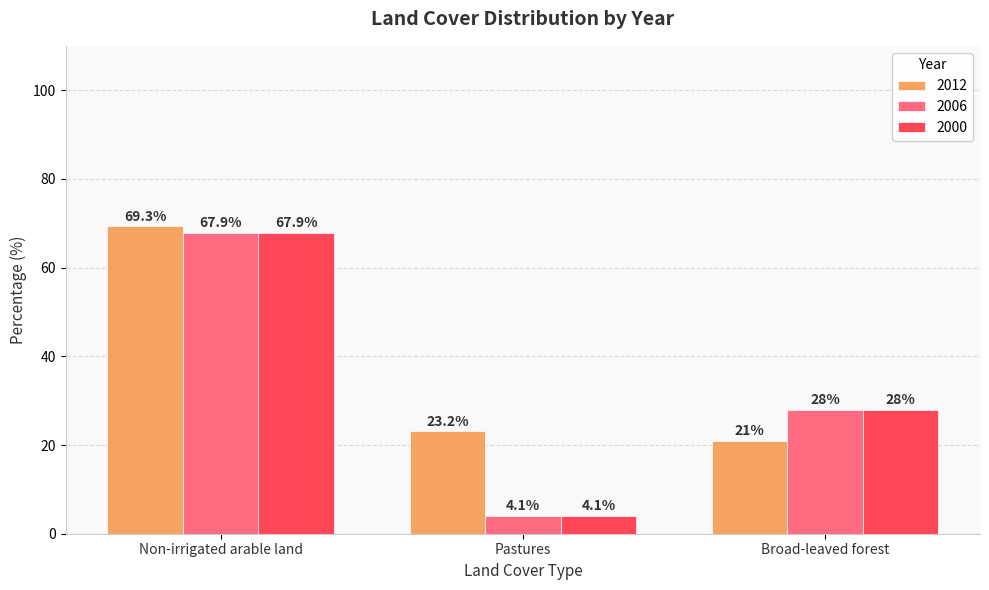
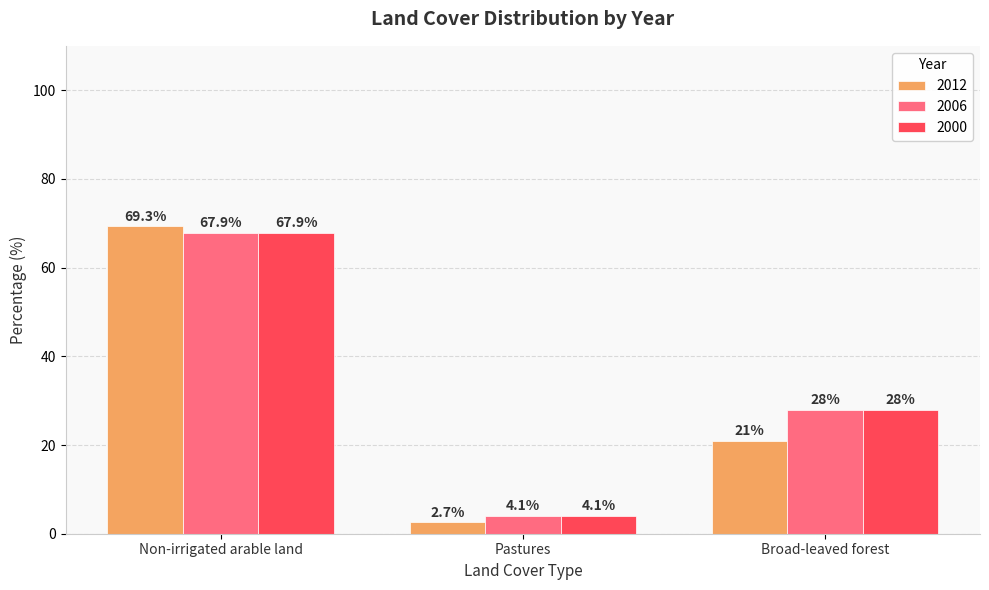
2012, Pastures: 23.2% -> 2.7%
